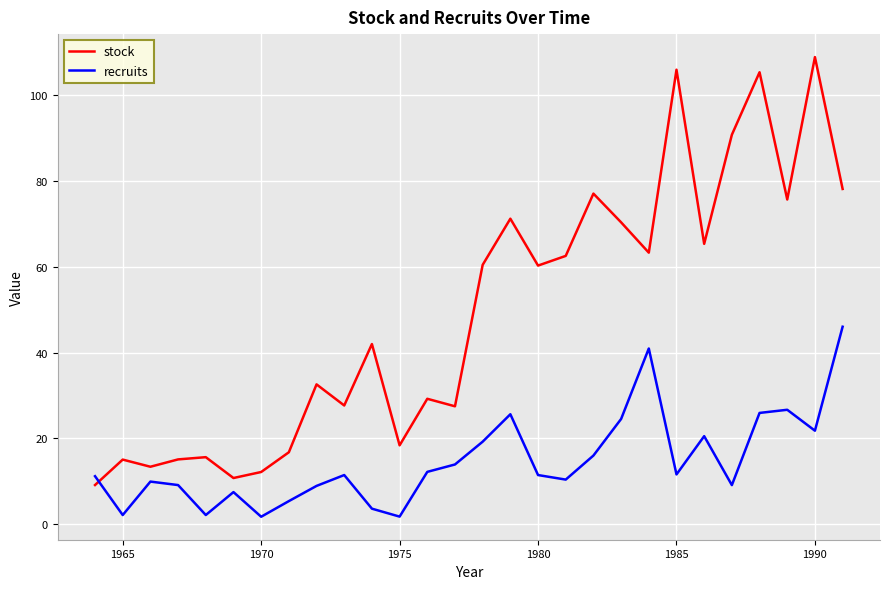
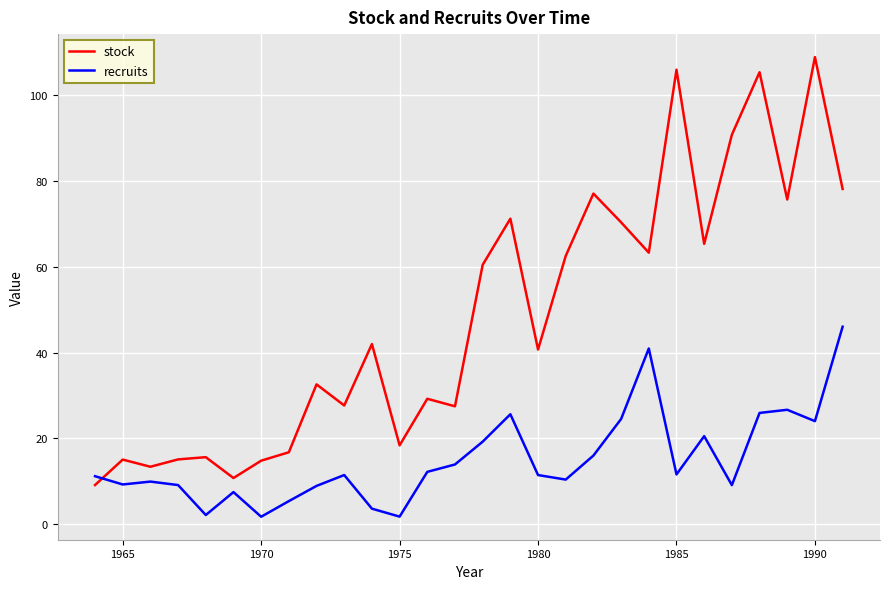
recruits, 1965: 2 -> 9
stock, 1970: 12 -> 15
stock, 1980: 60 -> 41
recruits, 1990: 22 -> 24
